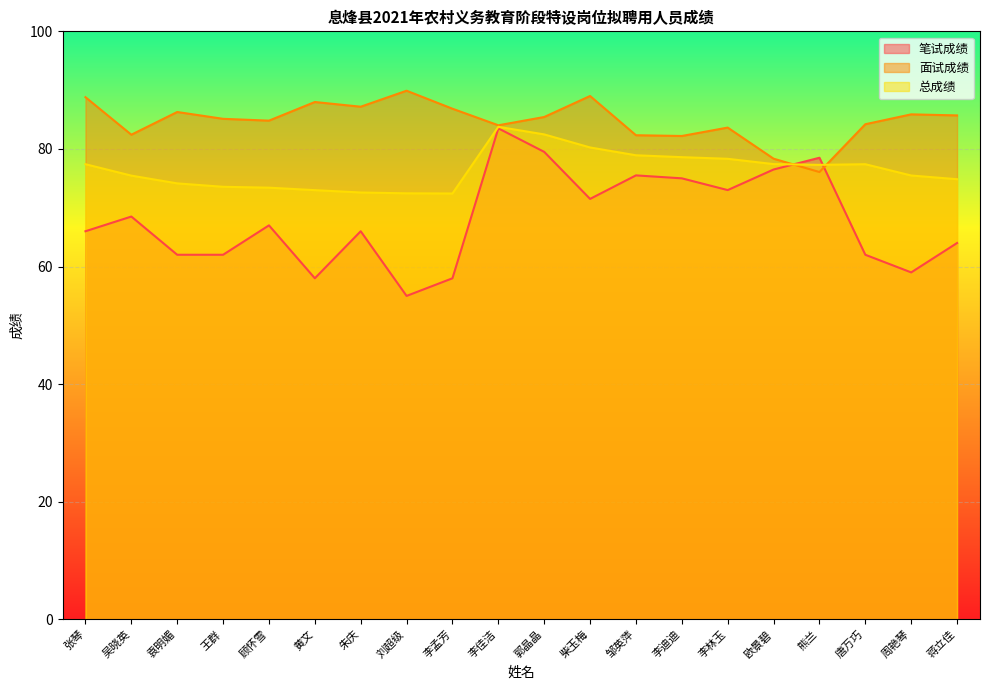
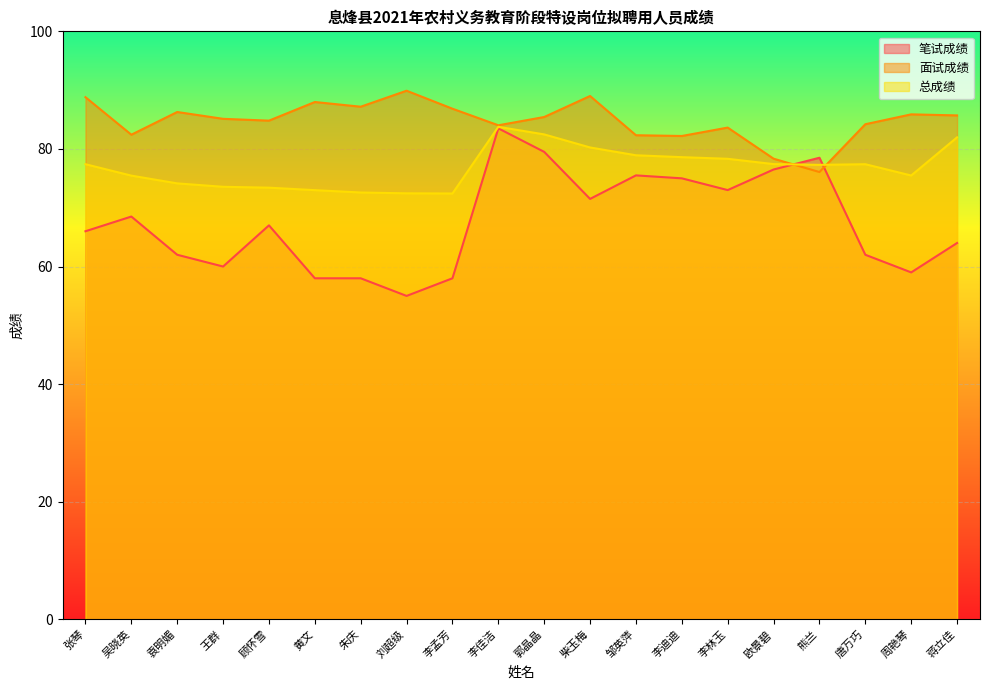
笔试成绩, 王群: 62 -> 60
笔试成绩, 朱庆: 66 -> 58
总成绩, 蒋立佳: 75 -> 82
